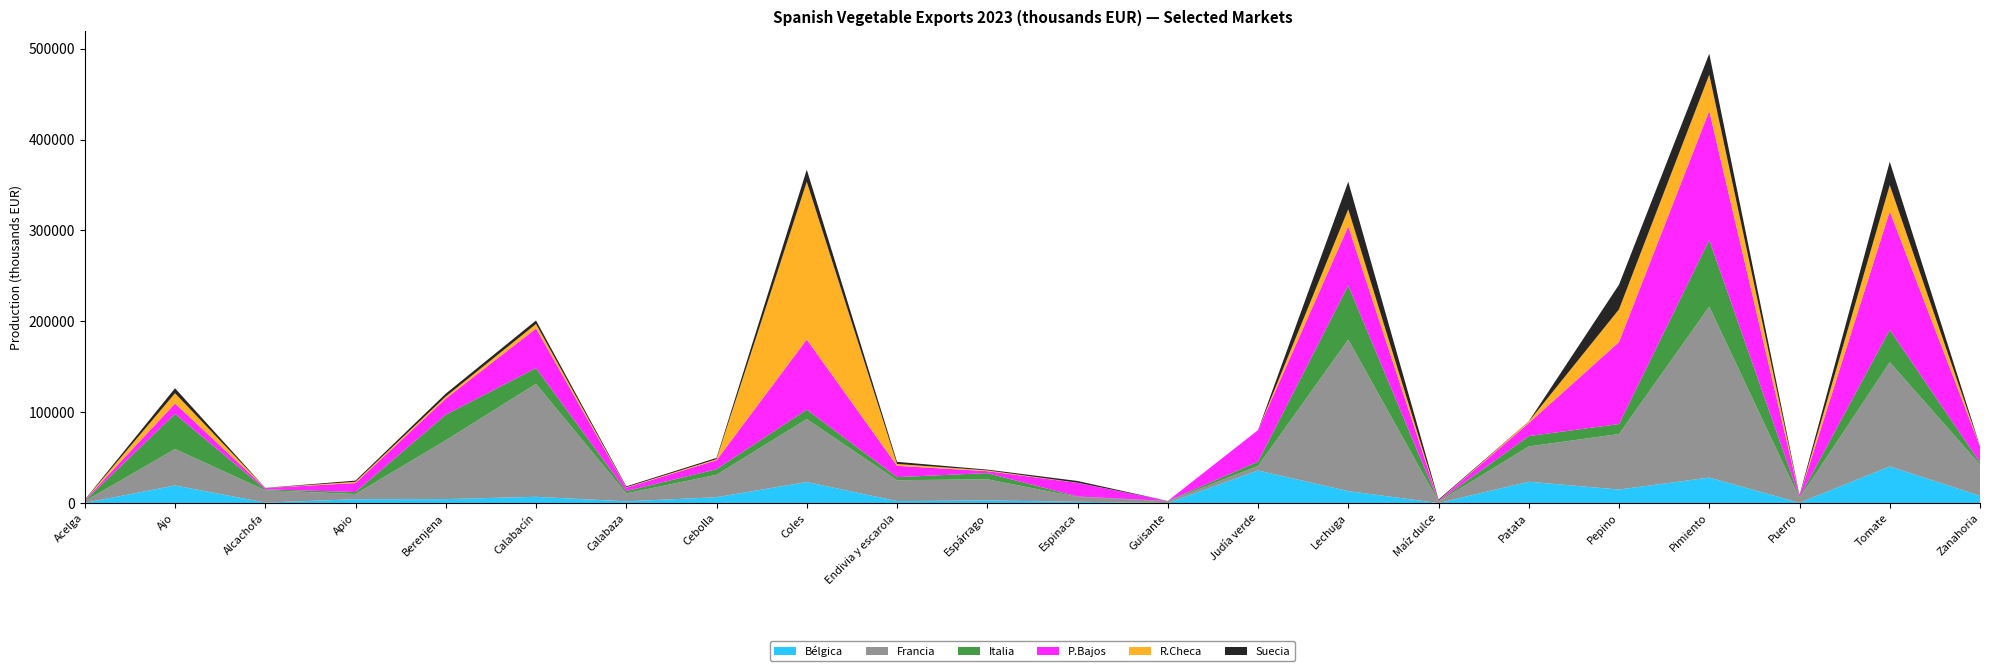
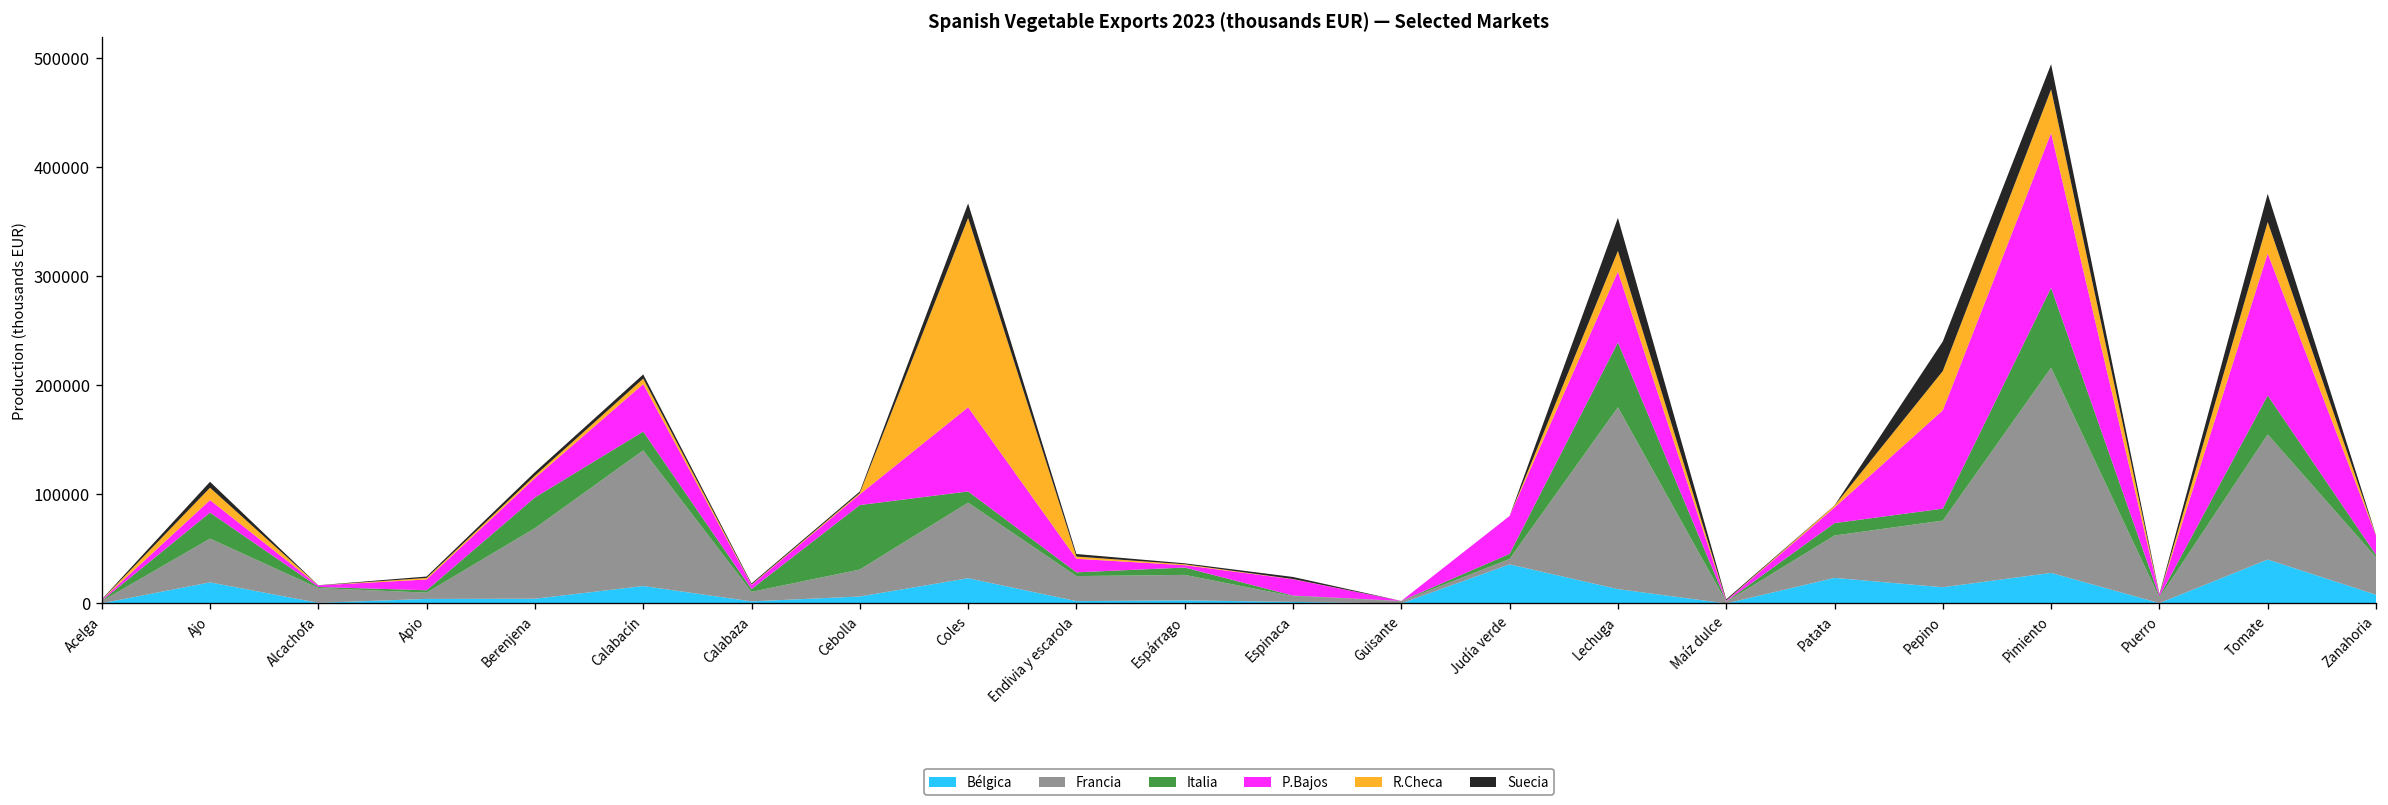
Italia, Ajo: 40000 -> 20000
Bélgica, Calabacín: 10000 -> 20000
Italia, Cebolla: 10000 -> 60000
